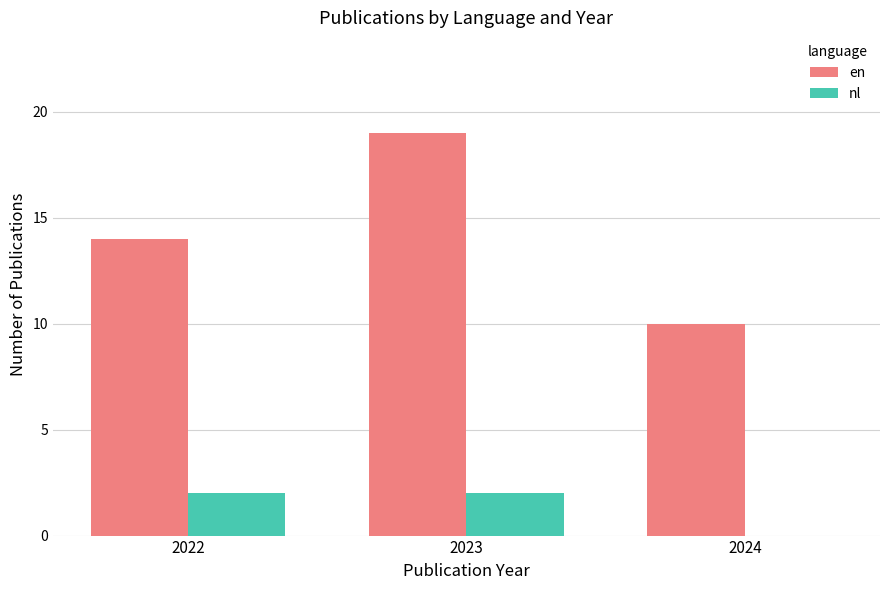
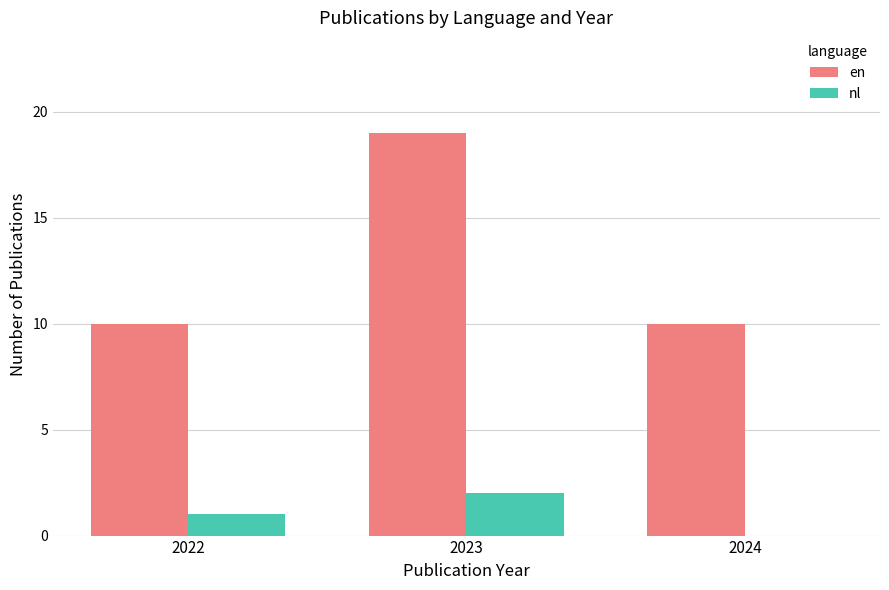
en, 2022: 14 -> 10
nl, 2022: 2 -> 1
